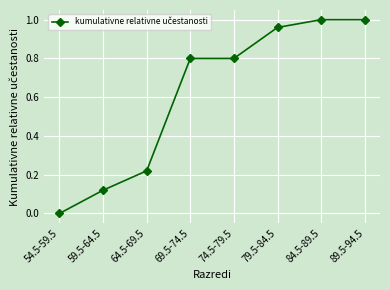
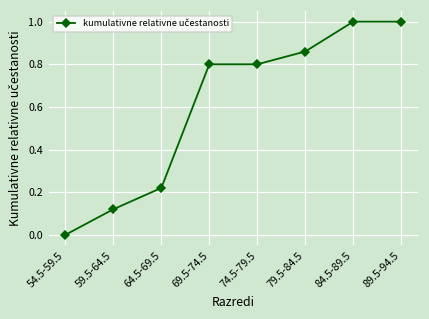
79.5-84.5: 0.96 -> 0.86
